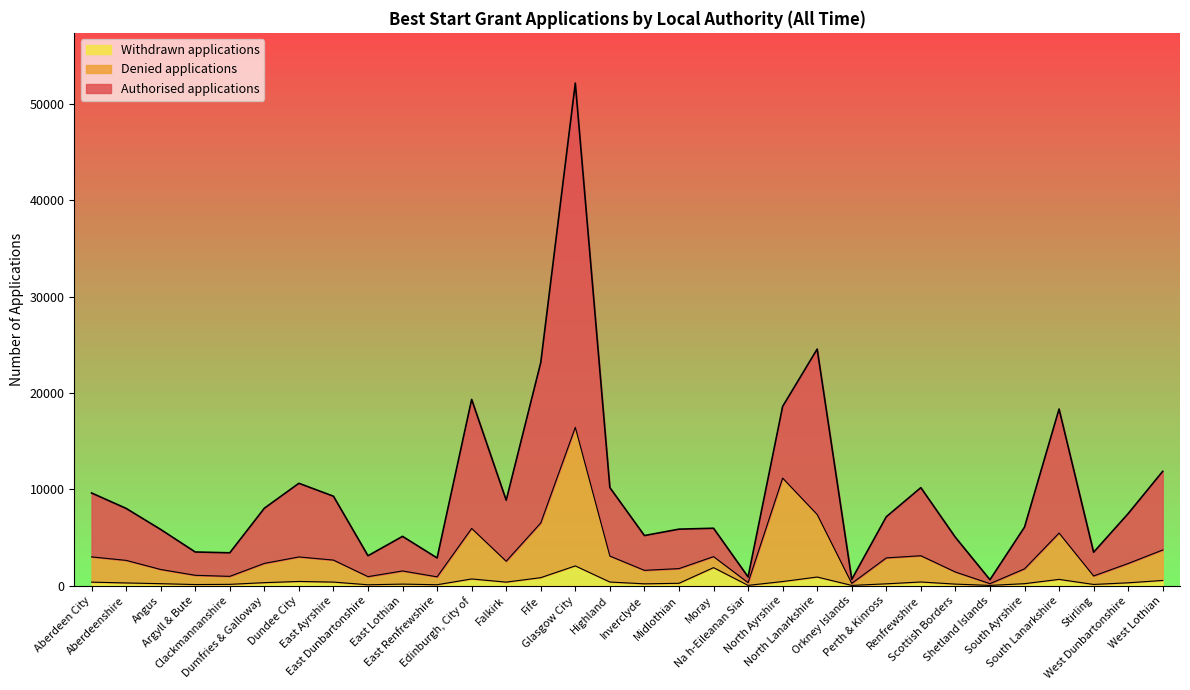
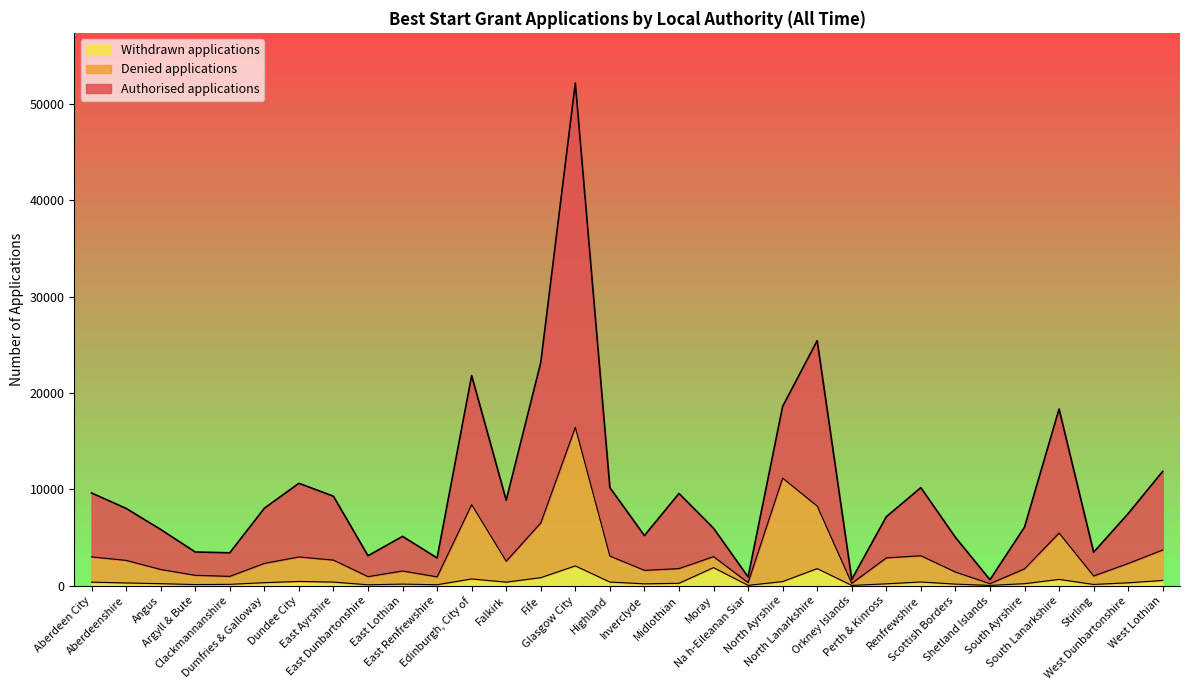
Denied applications, Edinburgh, City of: 5000 -> 8000
Authorised applications, Midlothian: 4000 -> 8000
Withdrawn applications, North Lanarkshire: 1000 -> 2000
